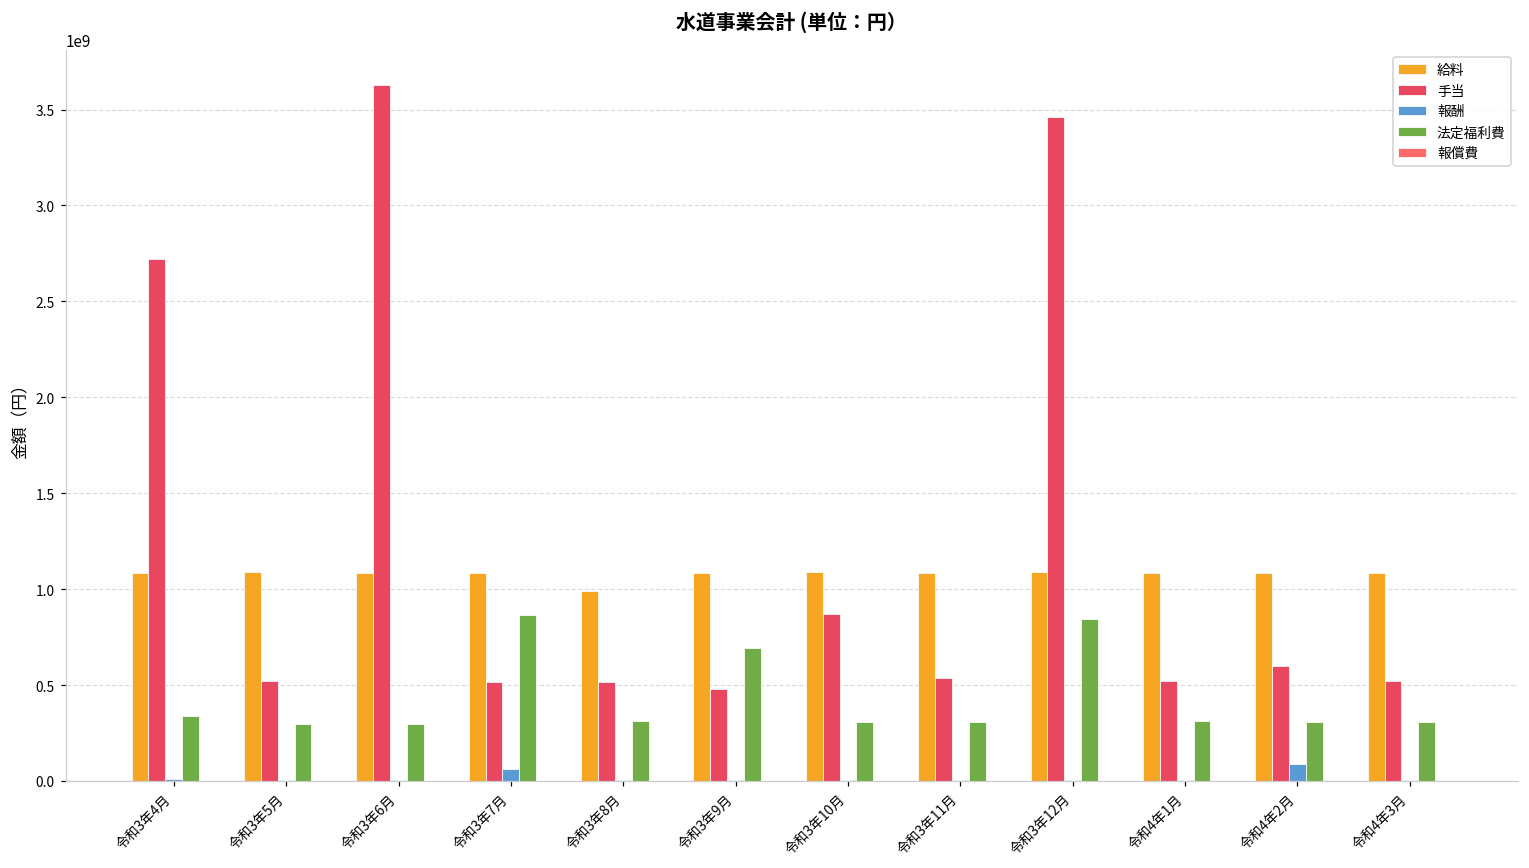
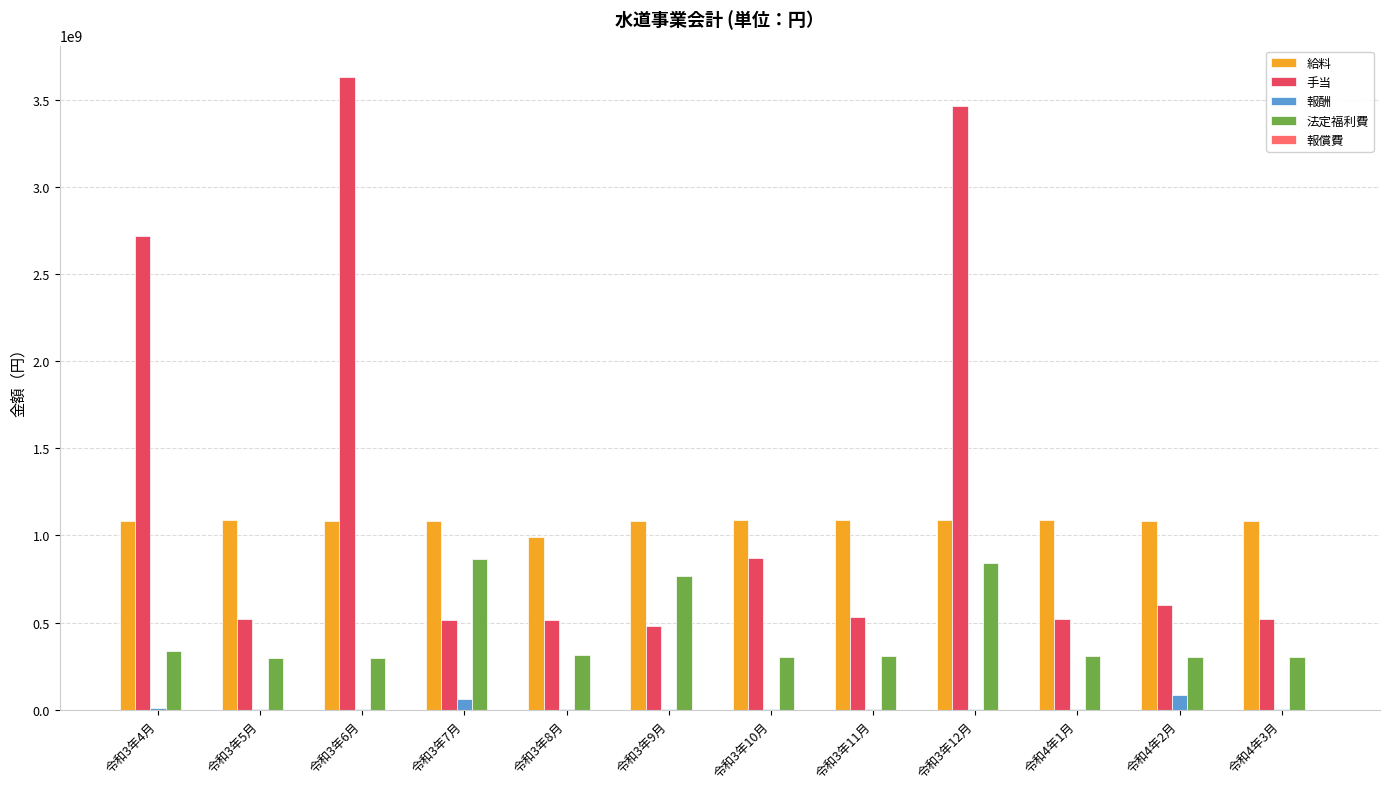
法定福利費, 令和3年9月: 690000000 -> 770000000
